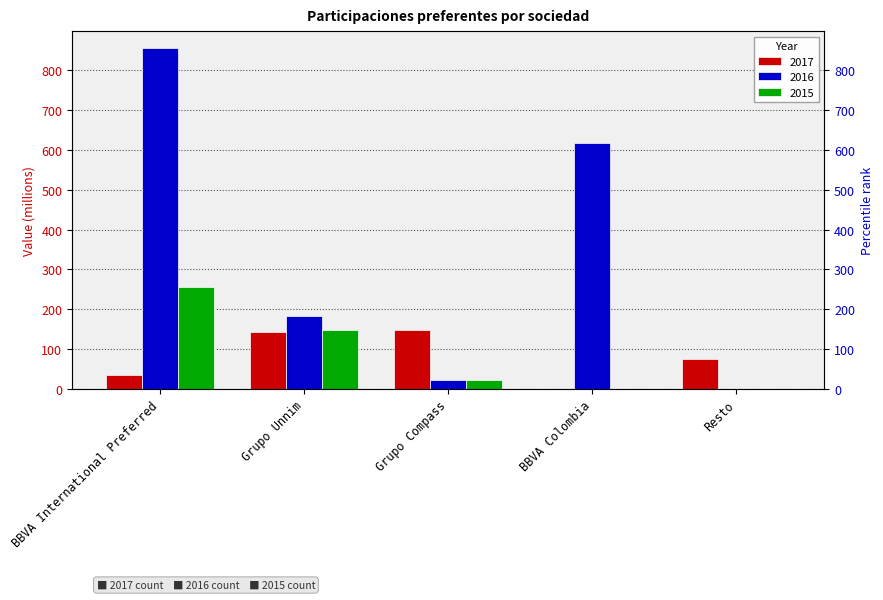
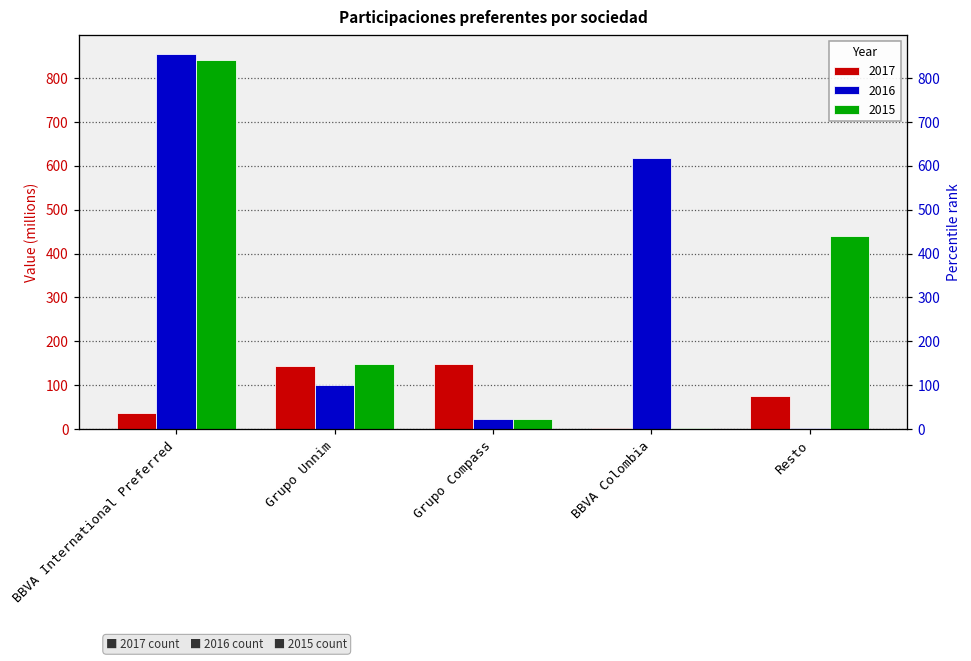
2015, BBVA International Preferred: 260 -> 840
2016, Grupo Unnim: 180 -> 100
2015, Resto: 0 -> 440
